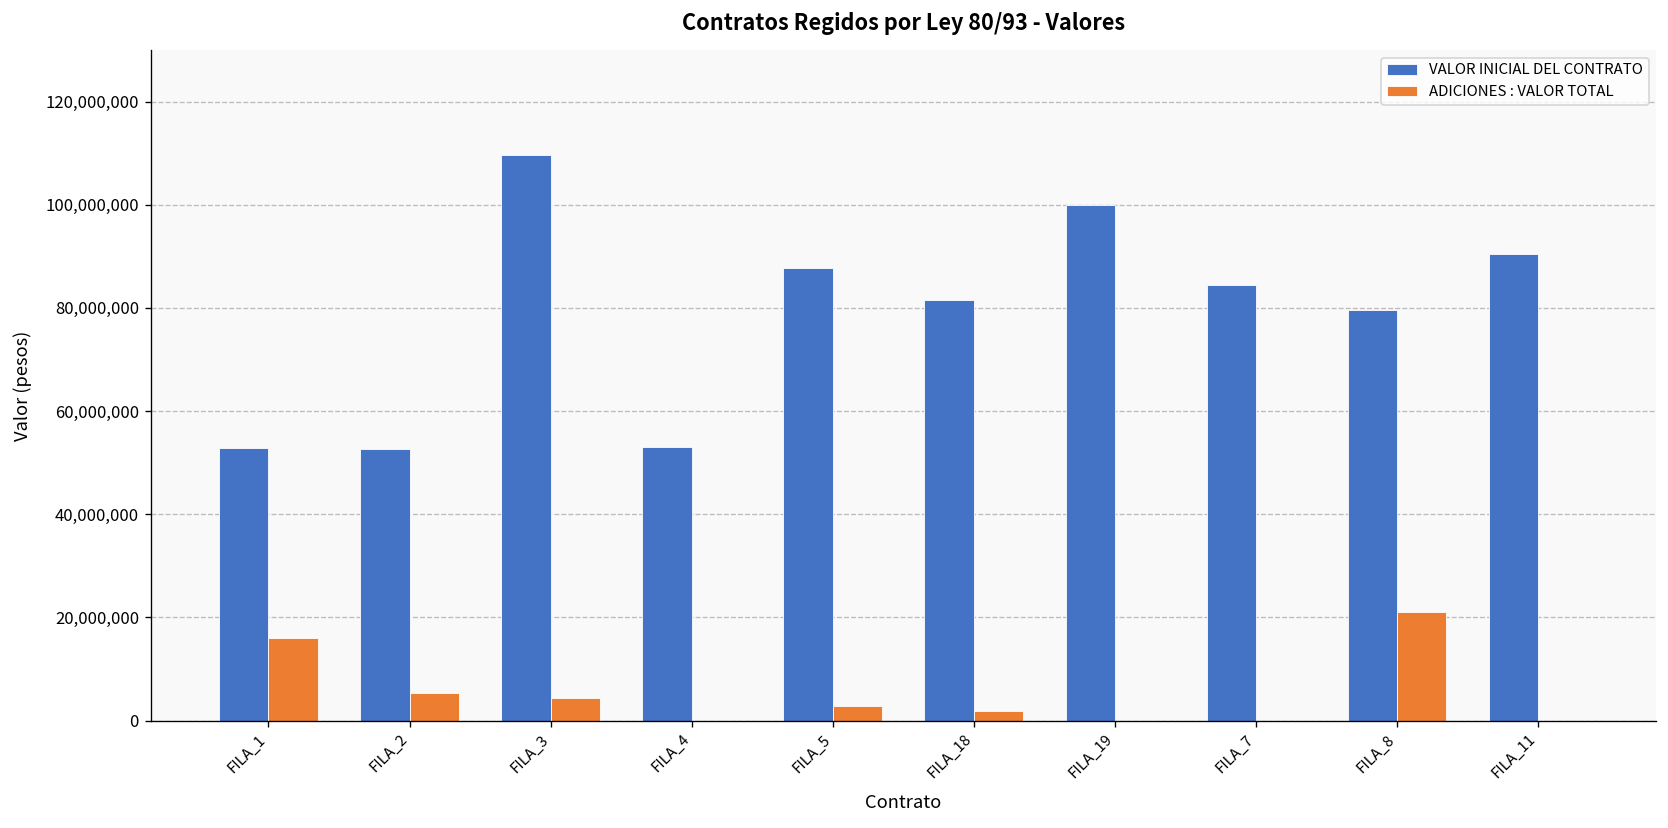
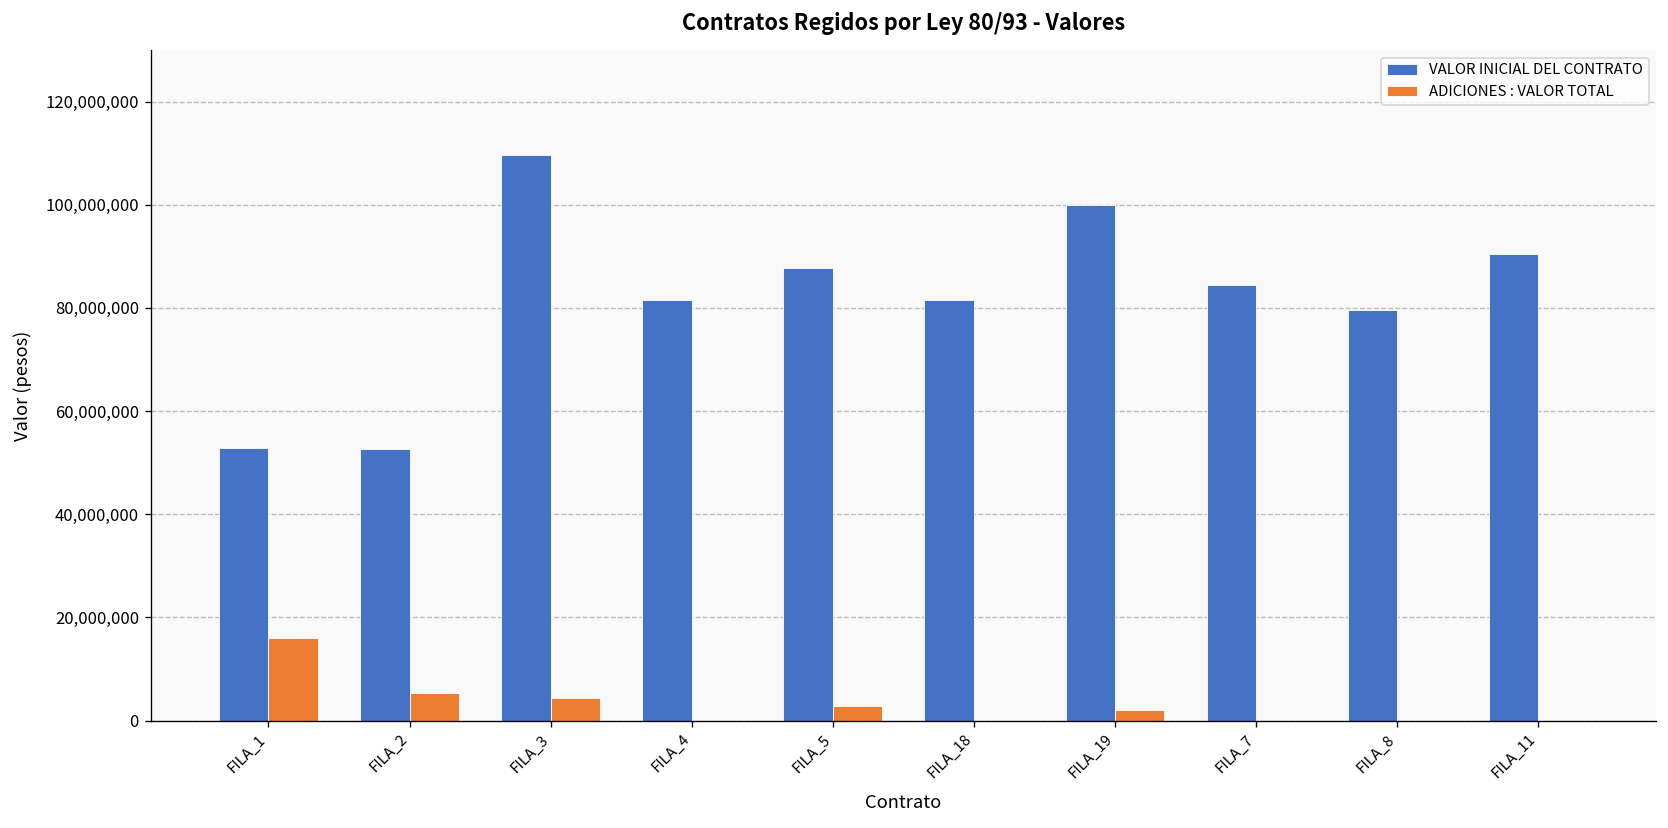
VALOR INICIAL DEL CONTRATO, FILA_4: 53,000,000 -> 82,000,000
ADICIONES : VALOR TOTAL, FILA_18: 2,000,000 -> 0
ADICIONES : VALOR TOTAL, FILA_19: 0 -> 2,000,000
ADICIONES : VALOR TOTAL, FILA_8: 21,000,000 -> 0
